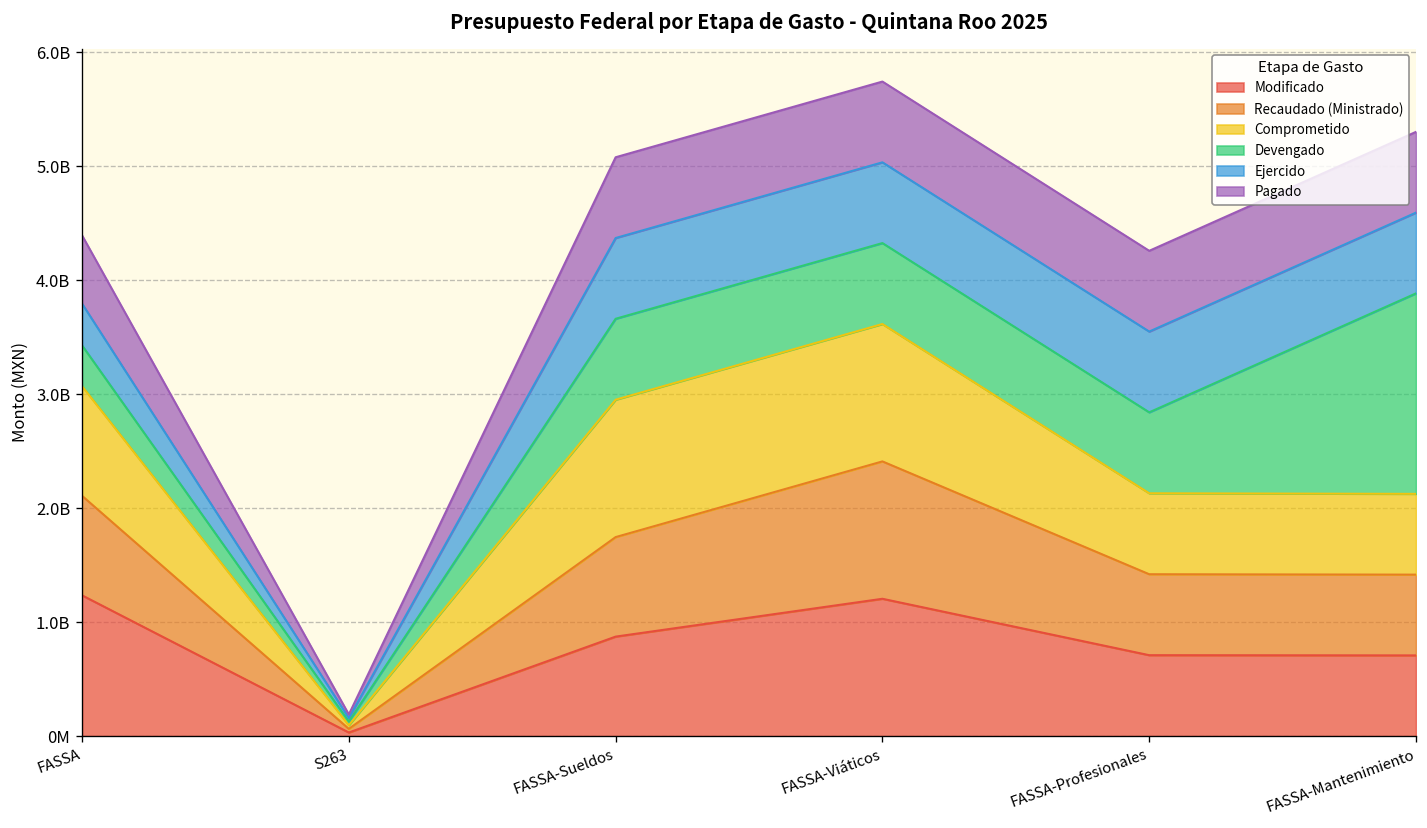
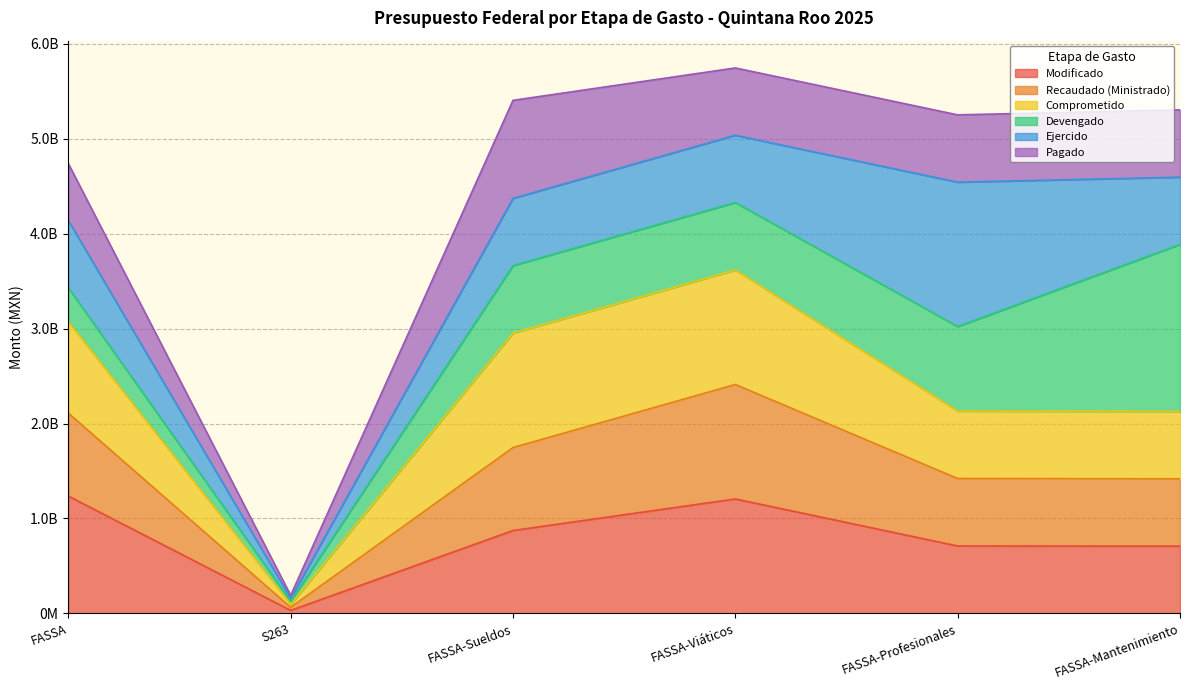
Ejercido, FASSA: 400000000 -> 700000000
Pagado, FASSA-Sueldos: 700000000 -> 1000000000
Devengado, FASSA-Profesionales: 700000000 -> 900000000
Ejercido, FASSA-Profesionales: 700000000 -> 1500000000
